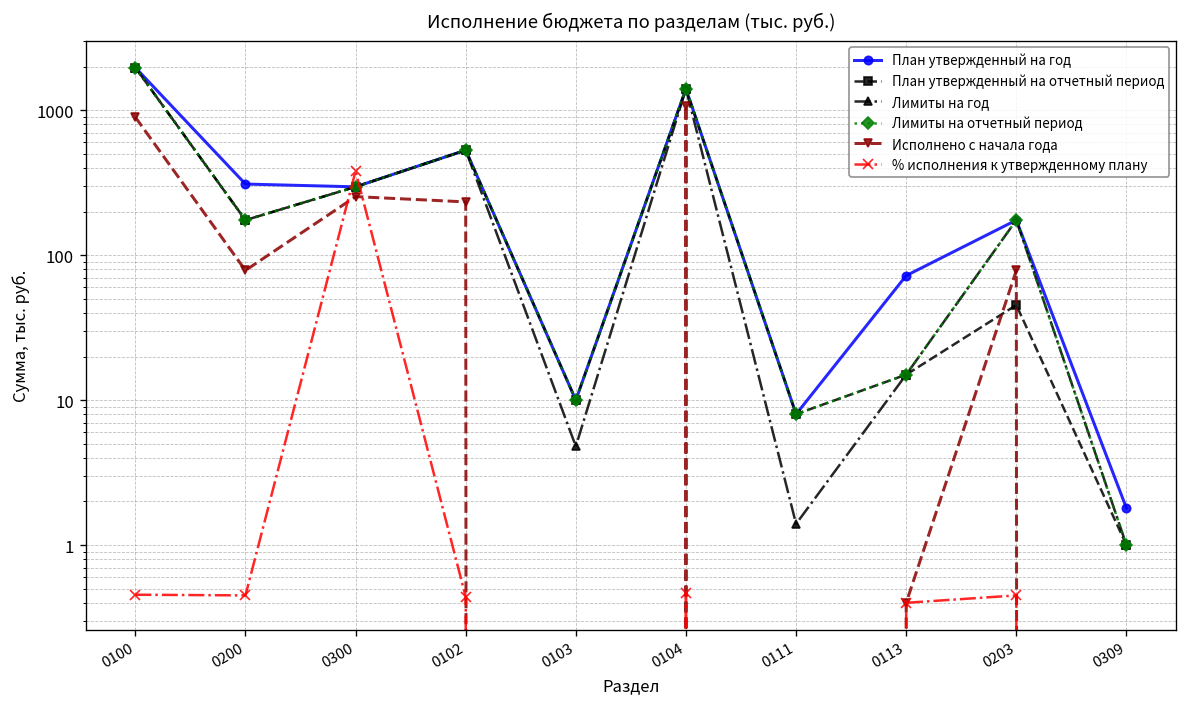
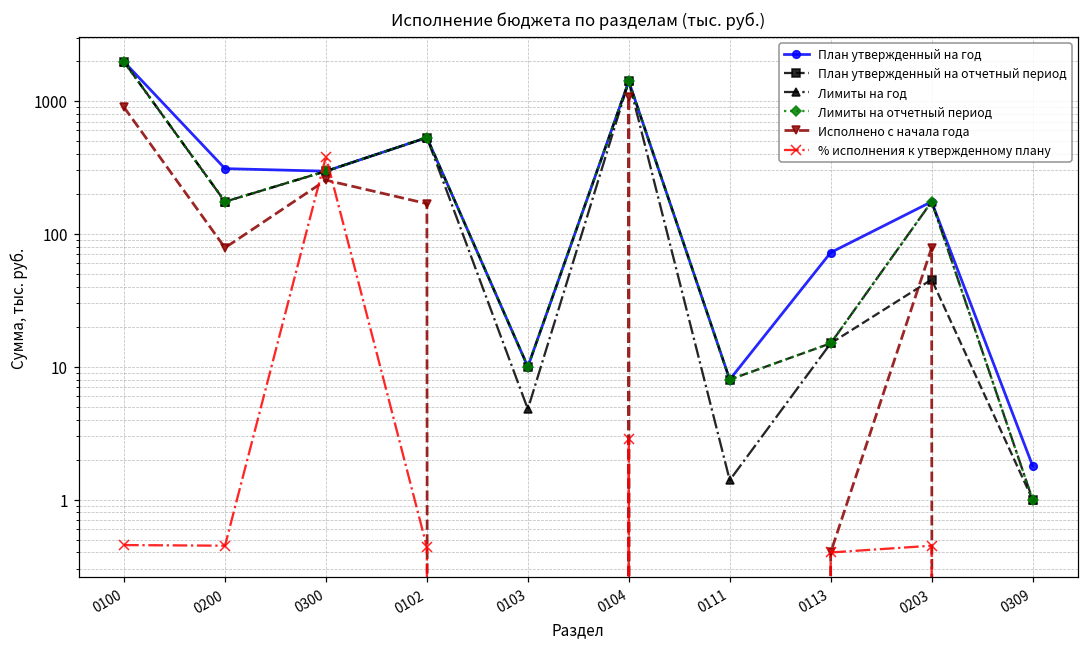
Исполнено с начала года, 0102: 230 -> 170
% исполнения к утвержденному плану, 0104: 0.46 -> 2.8
